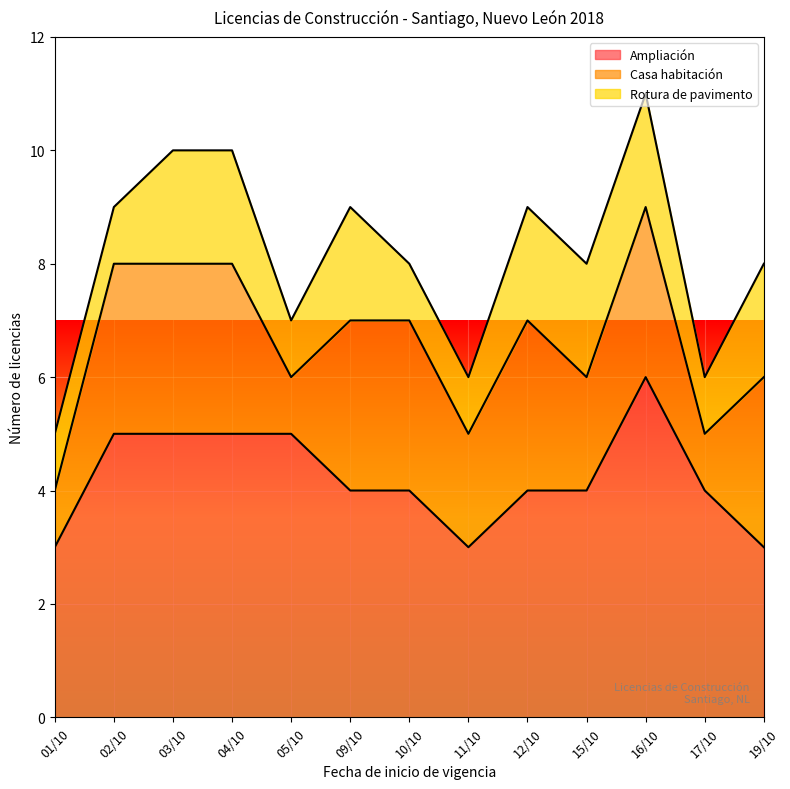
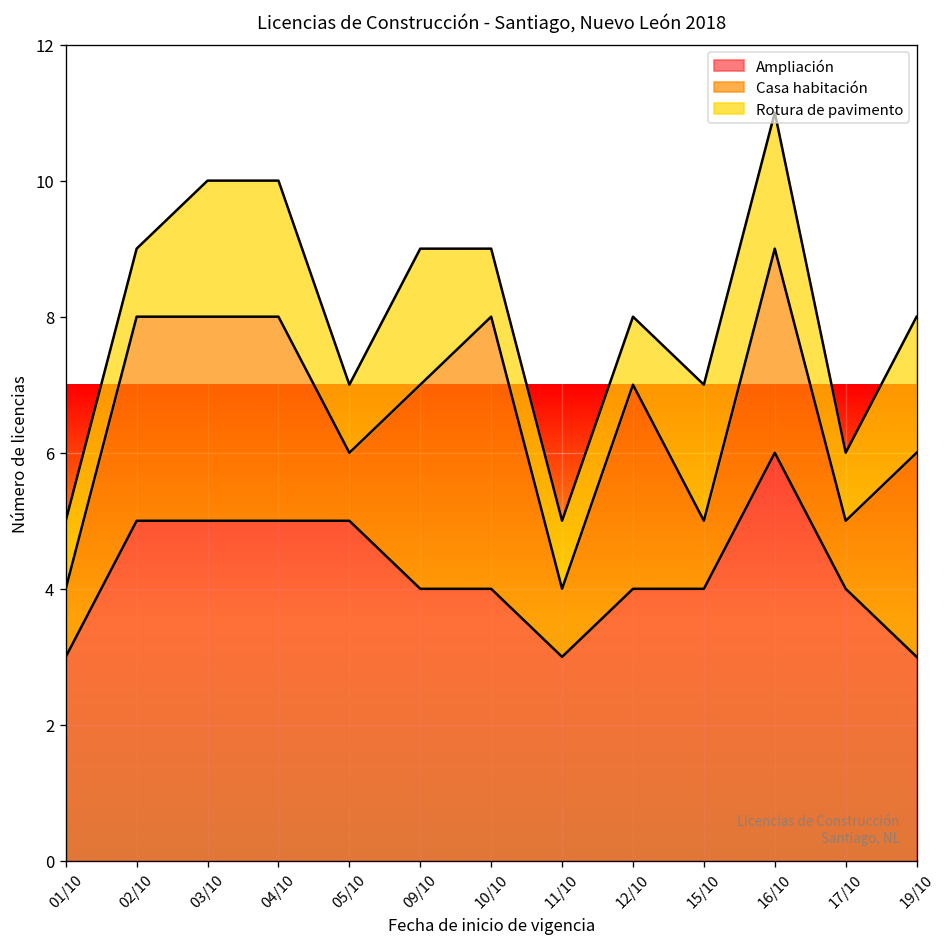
Casa habitación, 10/10: 3 -> 4
Casa habitación, 11/10: 2 -> 1
Rotura de pavimento, 12/10: 2 -> 1
Casa habitación, 15/10: 2 -> 1
